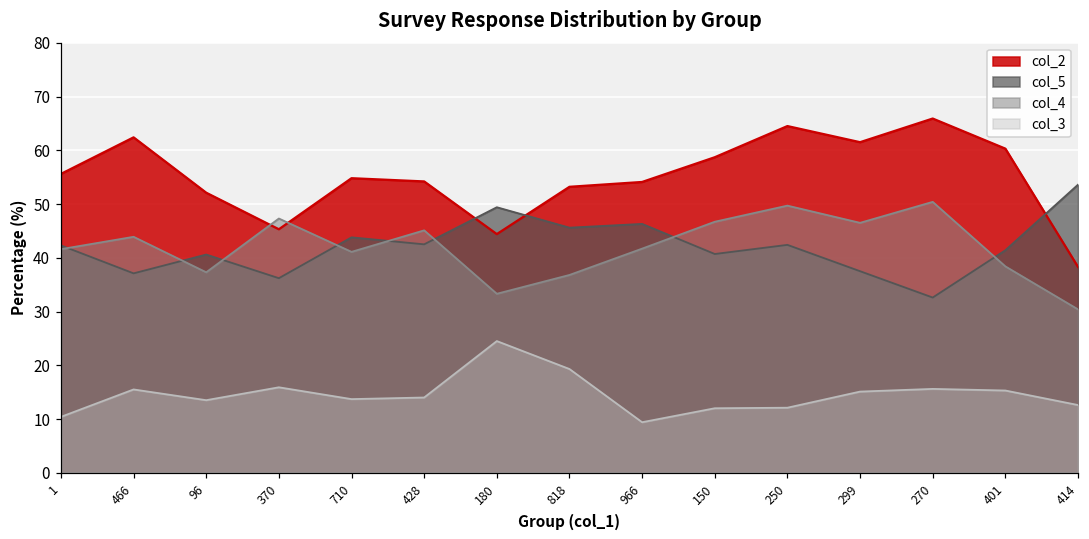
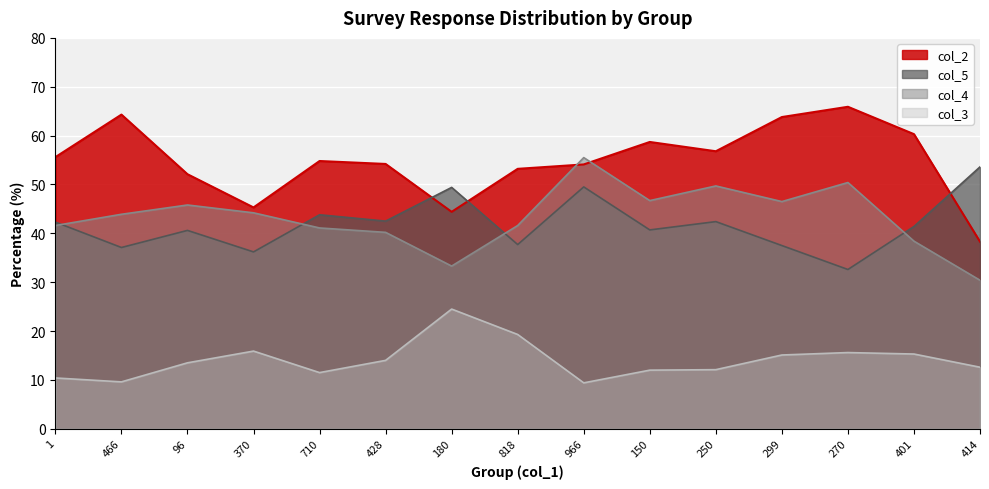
col_2, 466: 62 -> 64
col_3, 466: 16 -> 10
col_4, 96: 37 -> 46
col_4, 370: 47 -> 44
col_3, 710: 14 -> 12
col_4, 428: 45 -> 40
col_5, 818: 46 -> 38
col_4, 818: 37 -> 42
col_5, 966: 46 -> 50
col_4, 966: 42 -> 56
col_2, 250: 65 -> 57
col_2, 299: 62 -> 64
